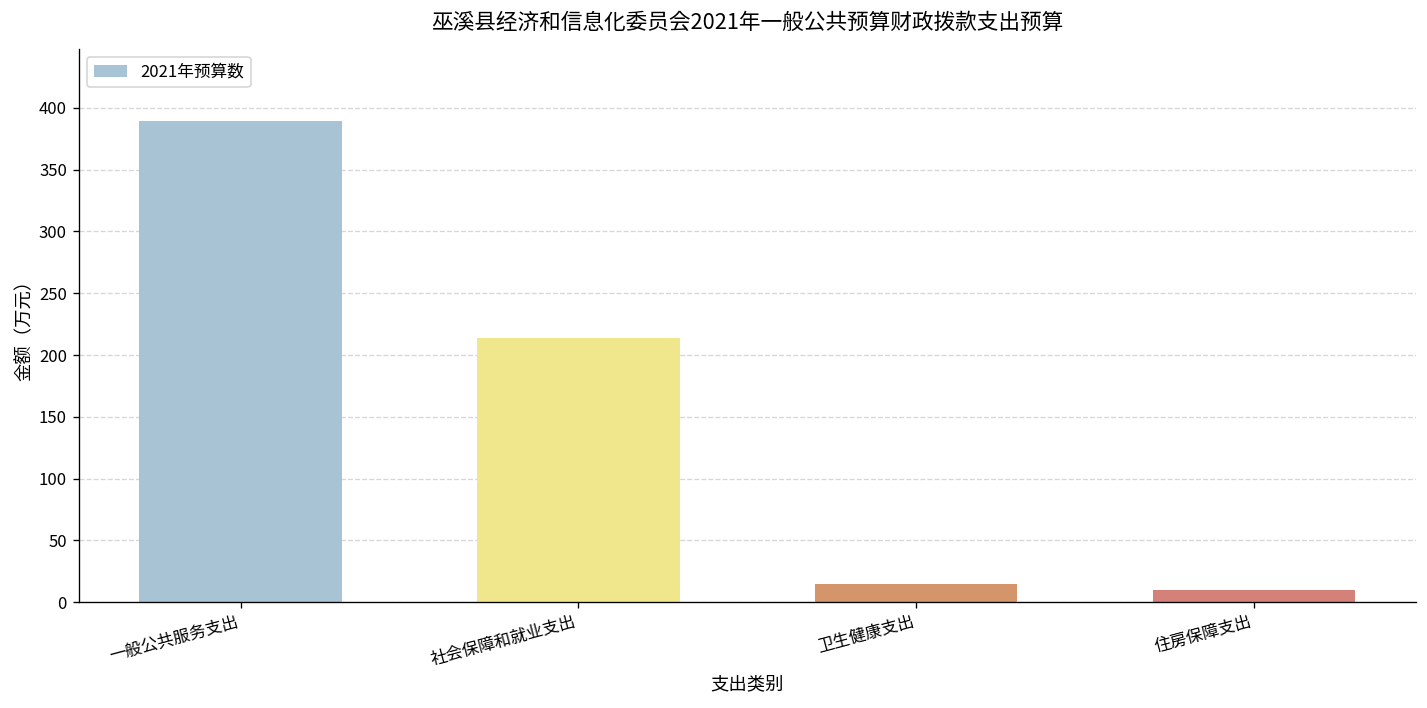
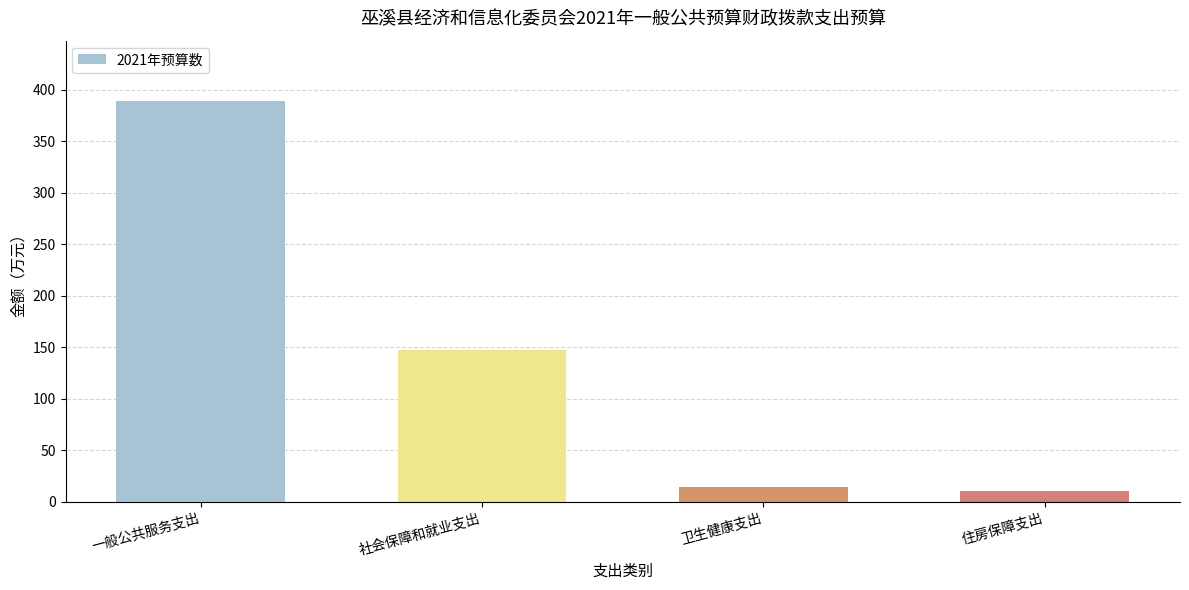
社会保障和就业支出: 214 -> 148
